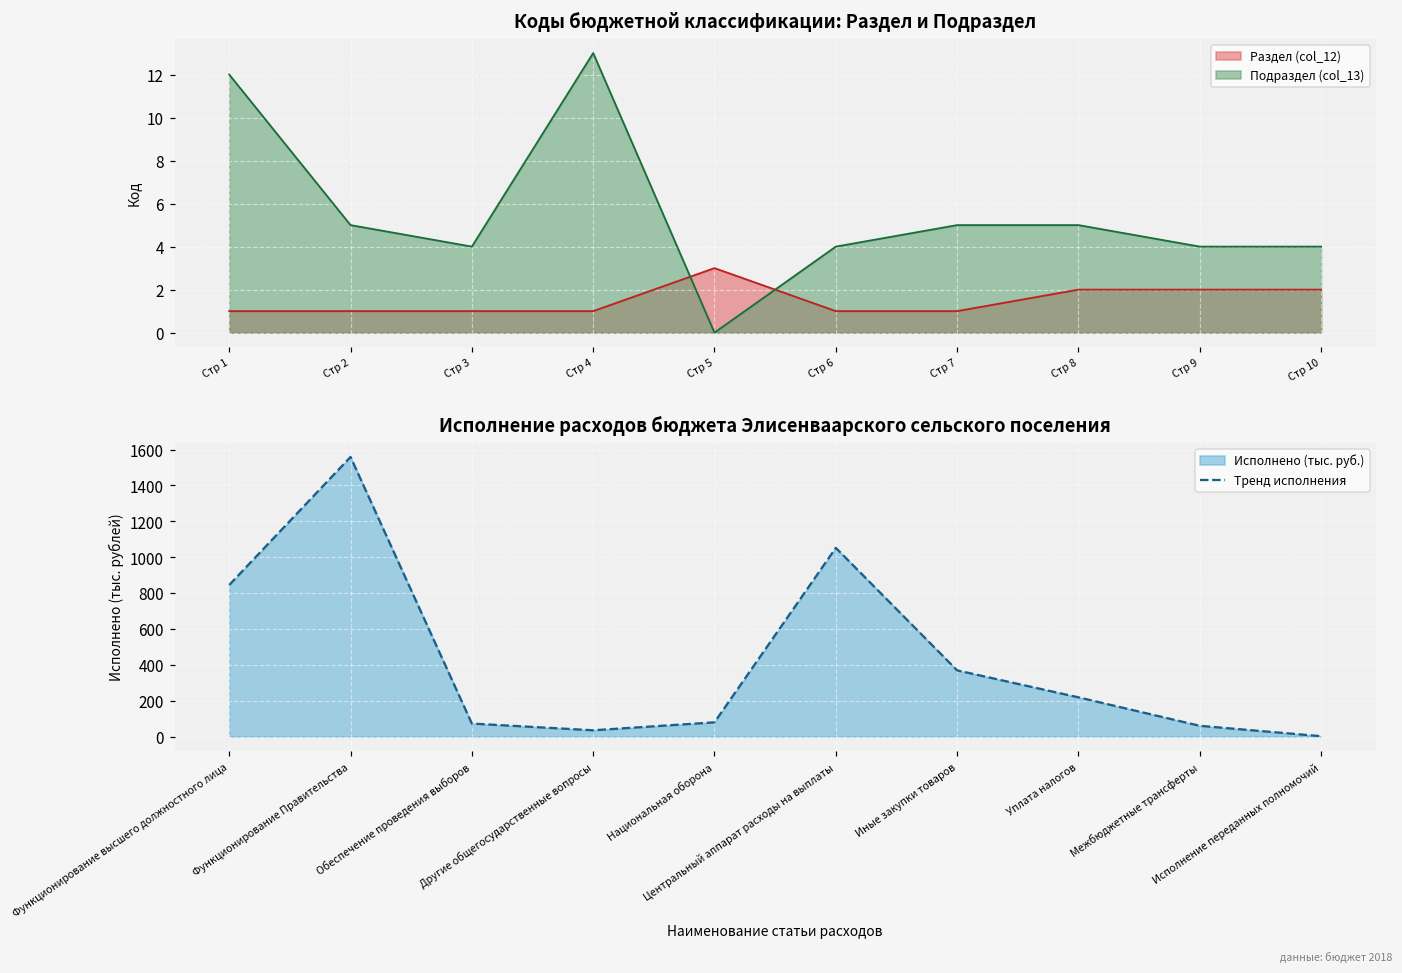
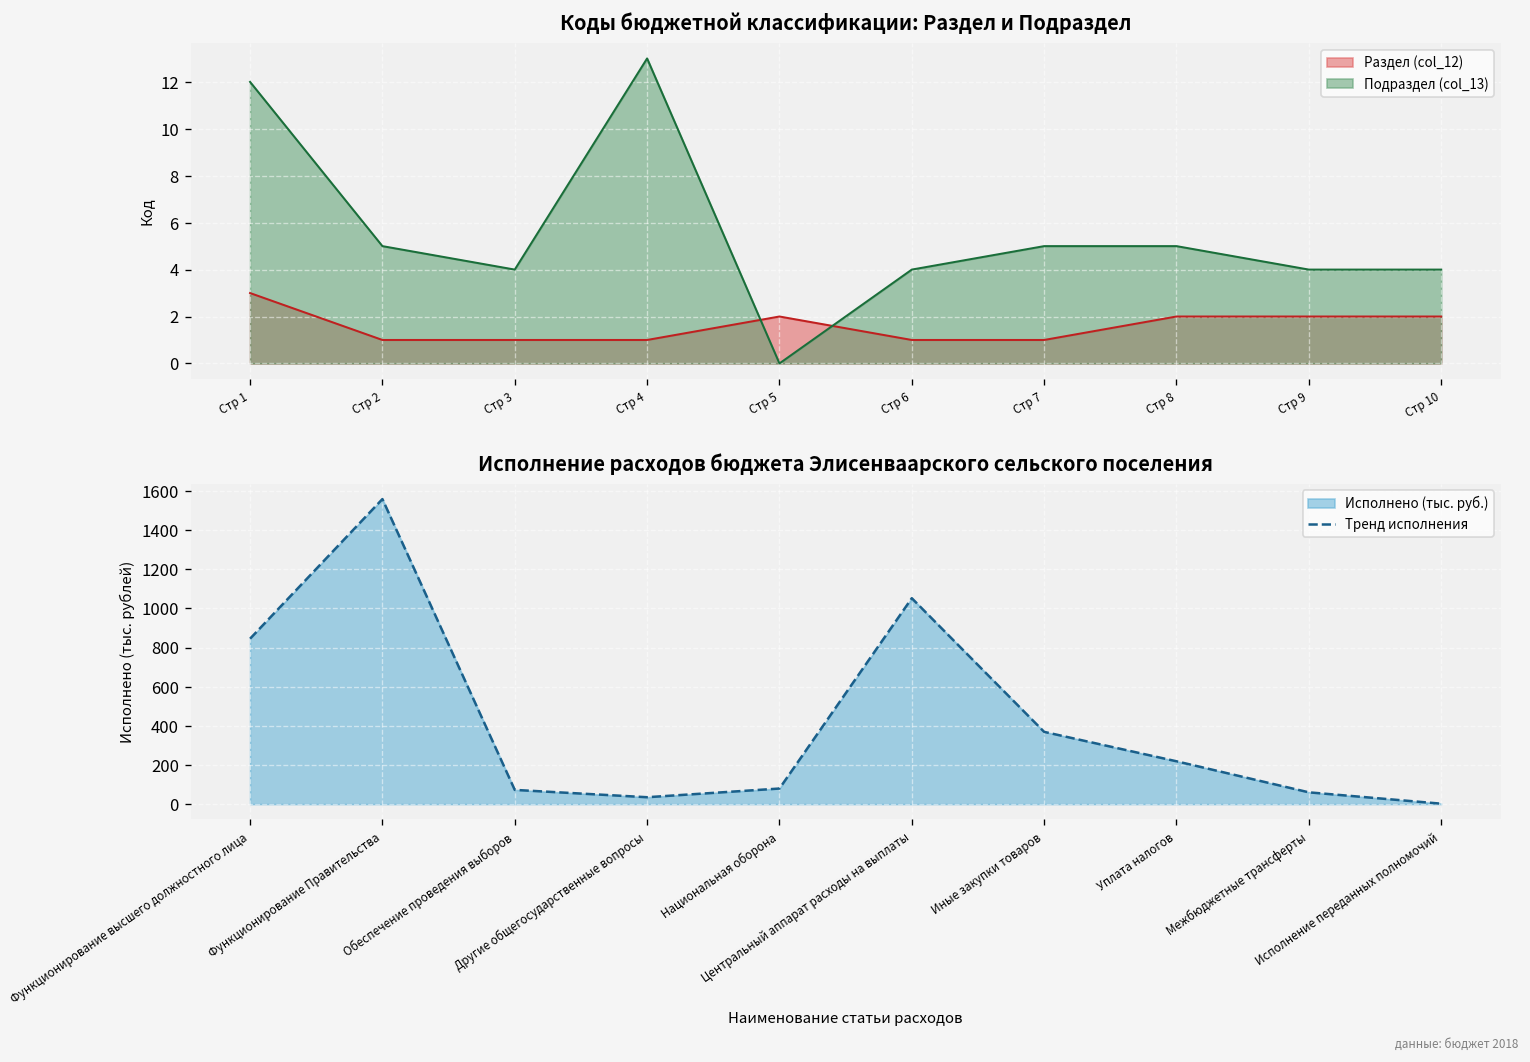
Коды бюджетной классификации: Раздел и Подраздел, Раздел (col_12), Стр 1: 1 -> 3
Коды бюджетной классификации: Раздел и Подраздел, Раздел (col_12), Стр 5: 3 -> 2
